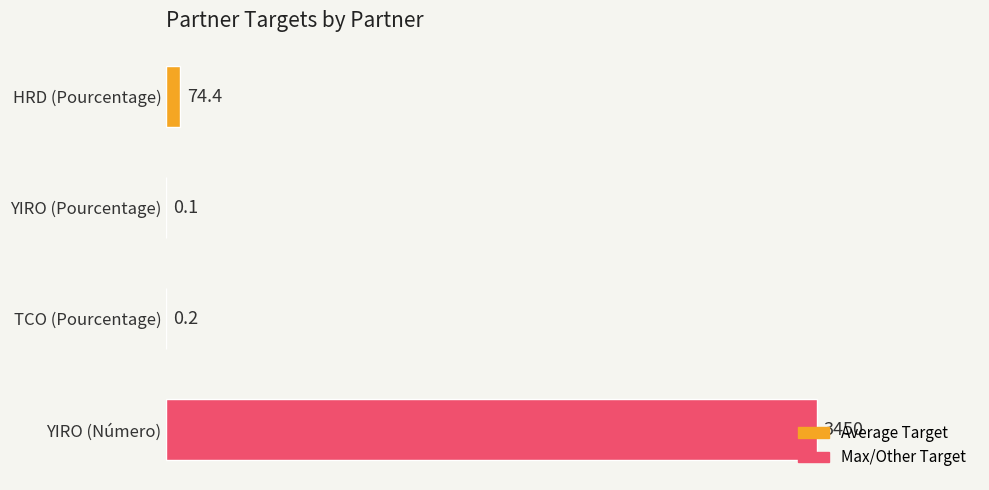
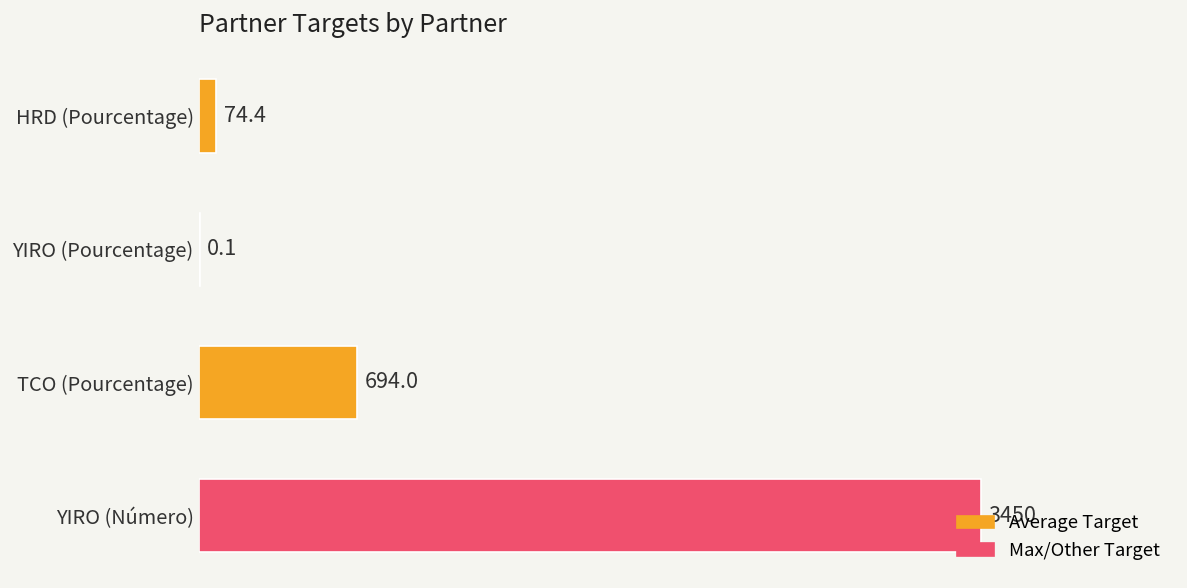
TCO (Pourcentage): 0.2 -> 694.0
